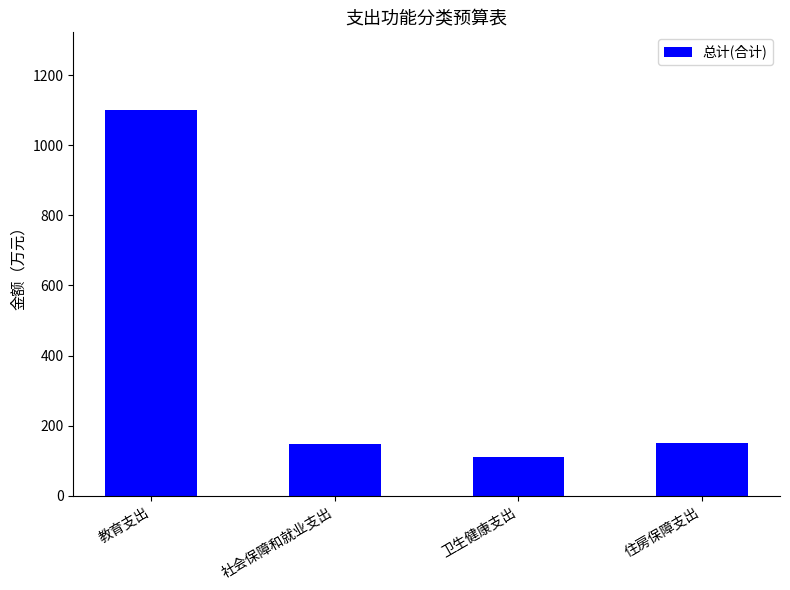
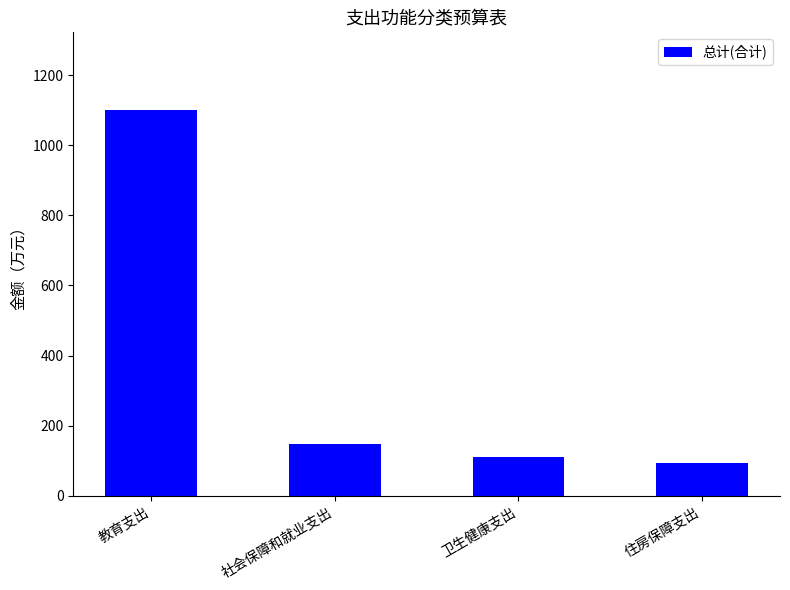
住房保障支出: 150 -> 90
